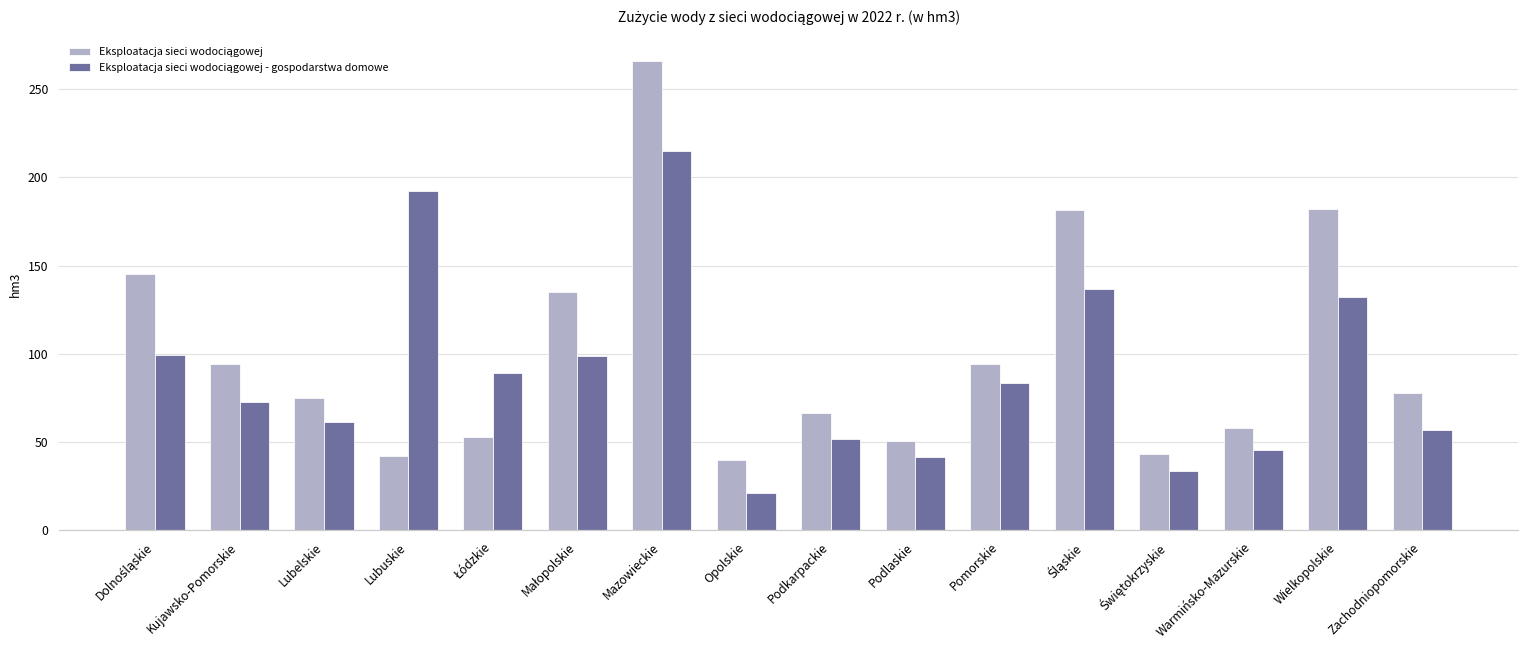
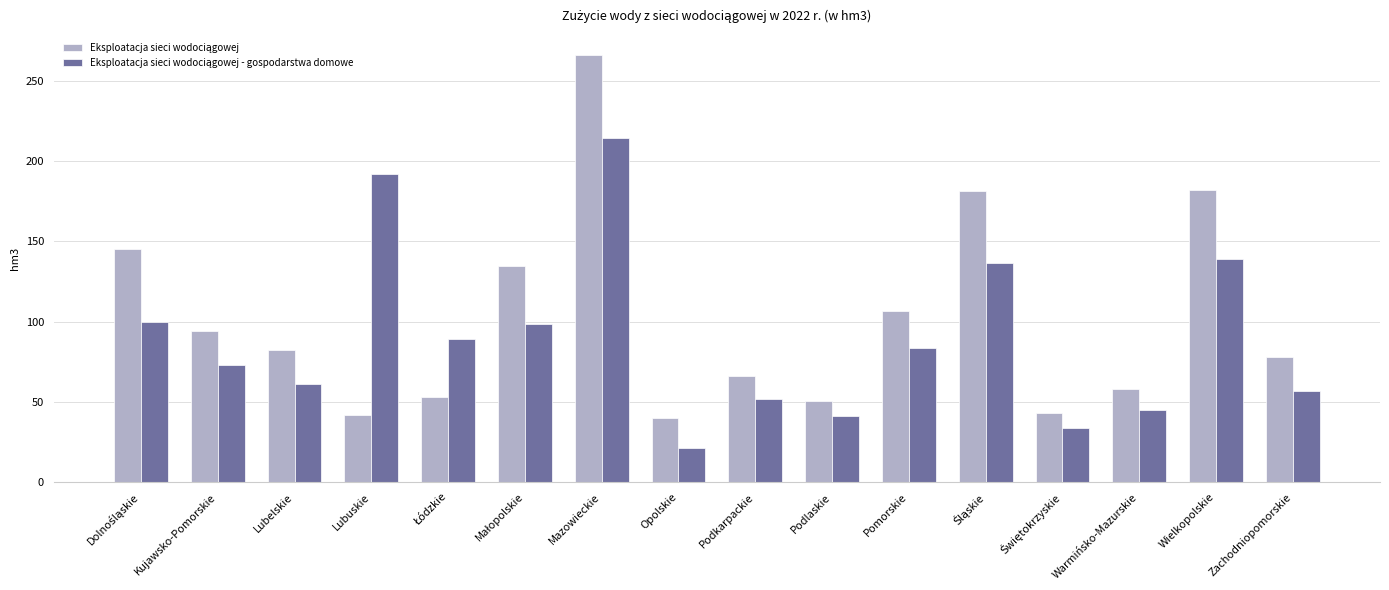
Eksploatacja sieci wodociągowej, Lubelskie: 75 -> 82
Eksploatacja sieci wodociągowej, Pomorskie: 94 -> 107
Eksploatacja sieci wodociągowej - gospodarstwa domowe, Wielkopolskie: 132 -> 139
